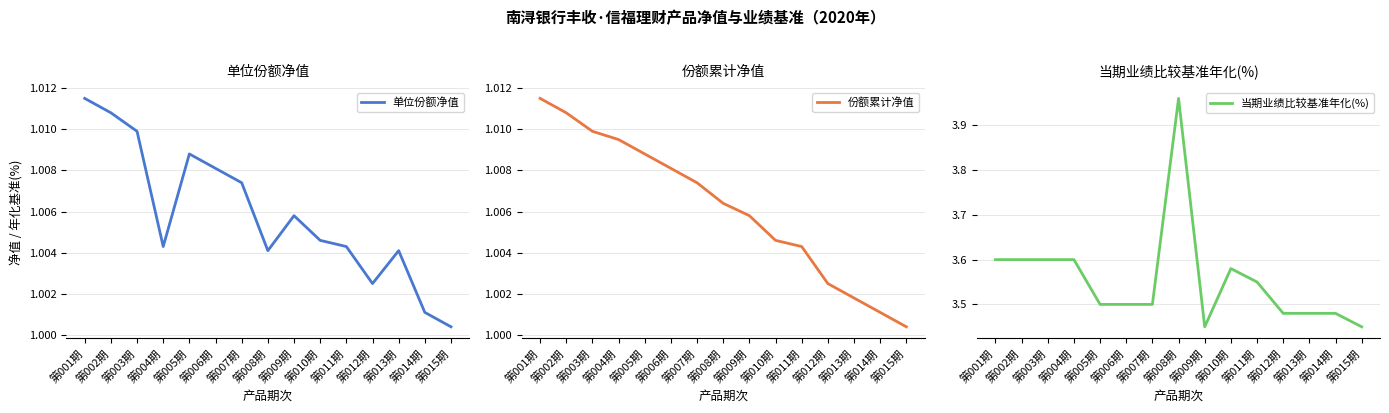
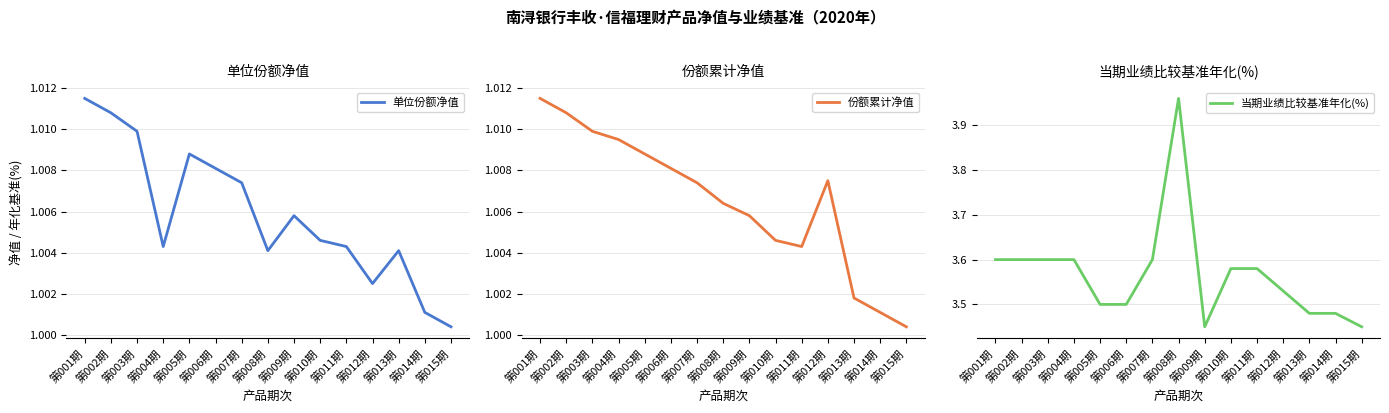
份额累计净值, 第012期: 1.0025 -> 1.0075
当期业绩比较基准年化(%), 第007期: 3.5 -> 3.6
当期业绩比较基准年化(%), 第011期: 3.55 -> 3.58
当期业绩比较基准年化(%), 第012期: 3.48 -> 3.53
